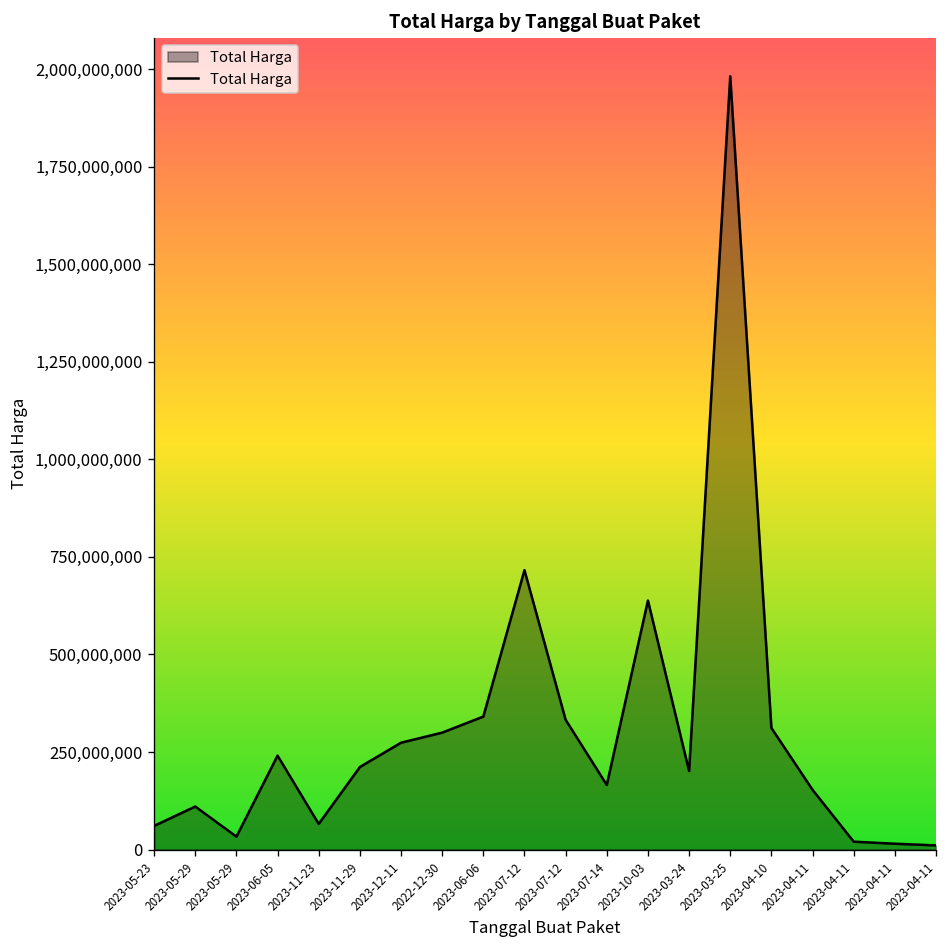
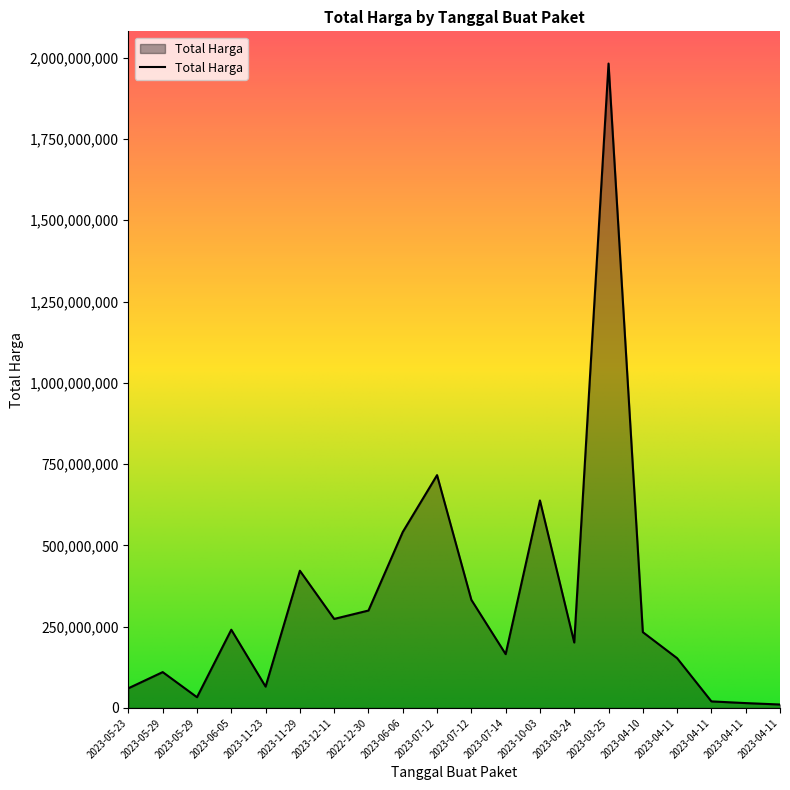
2023-11-29: 210,000,000 -> 420,000,000
2023-06-06: 340,000,000 -> 540,000,000
2023-04-10: 310,000,000 -> 230,000,000
